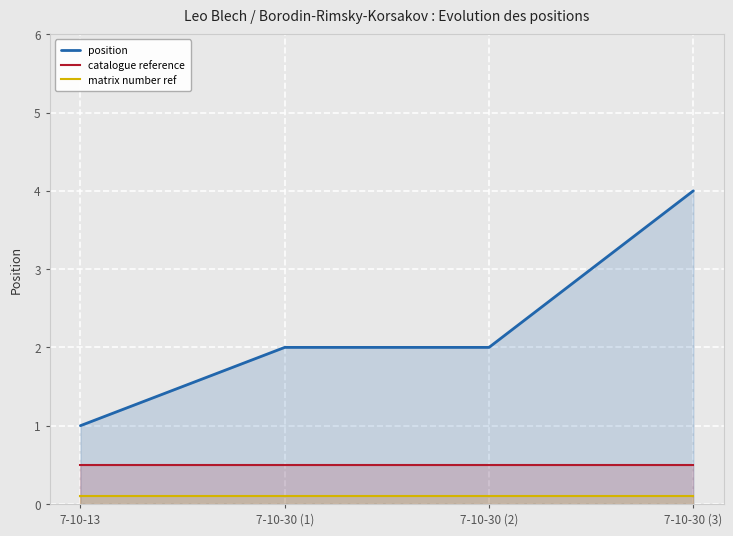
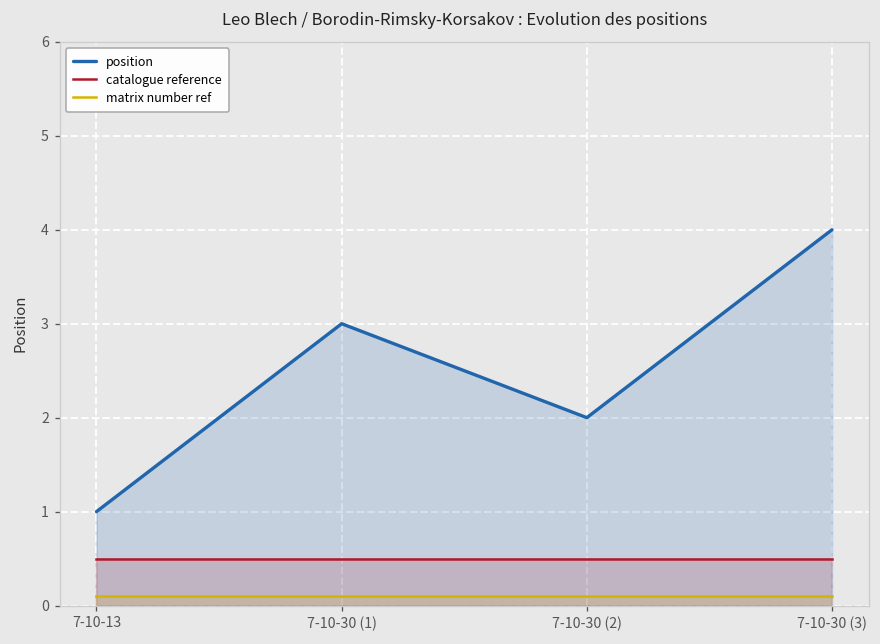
position, 7-10-30 (1): 2 -> 3
